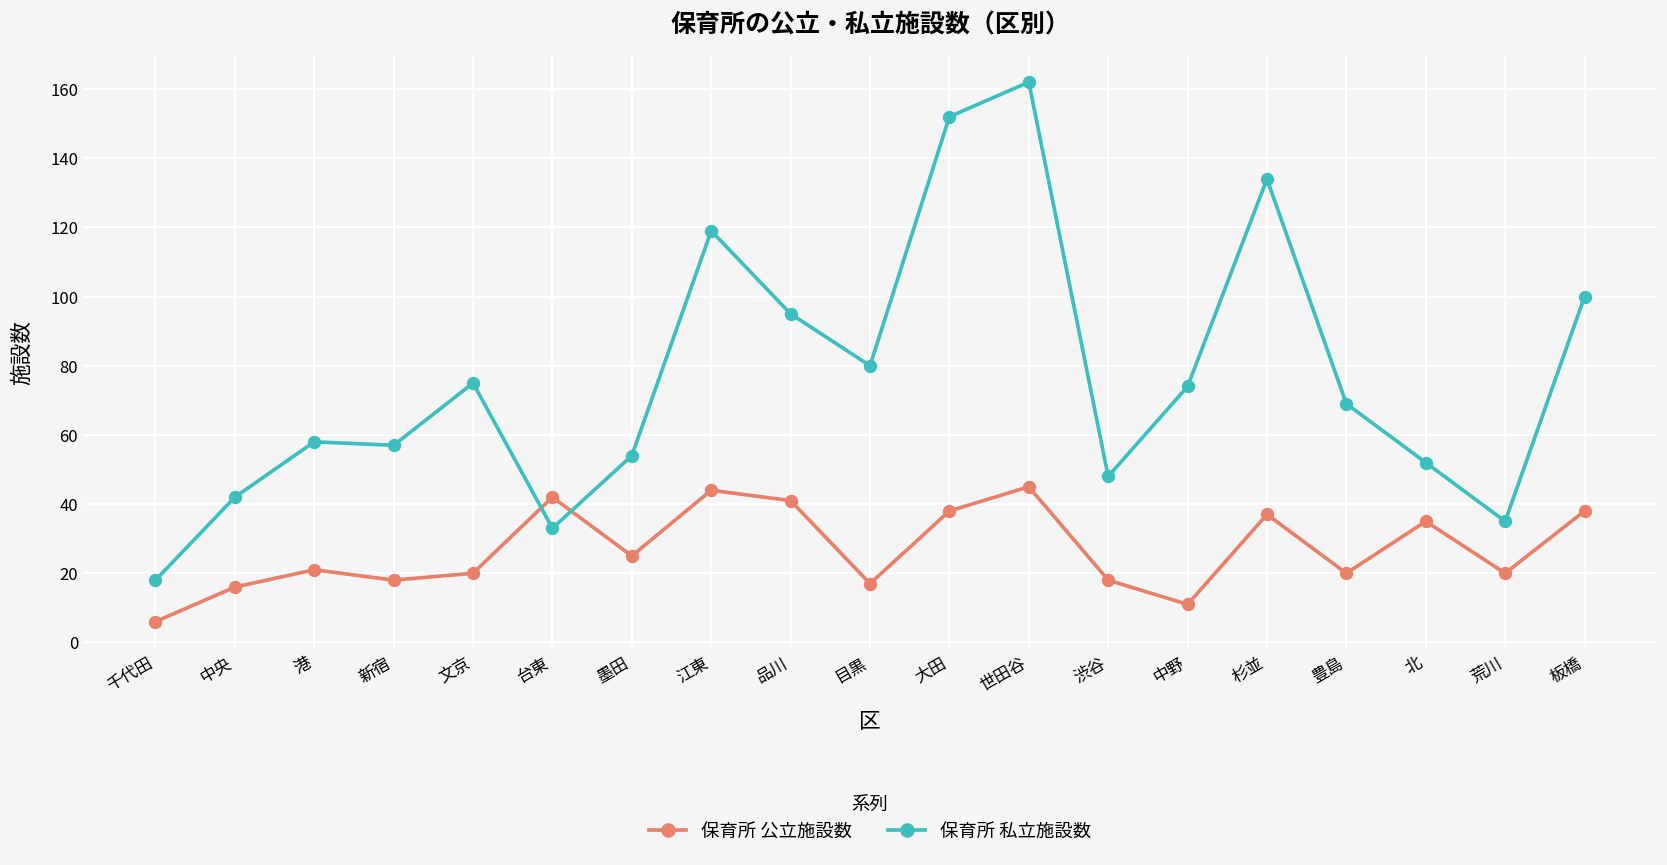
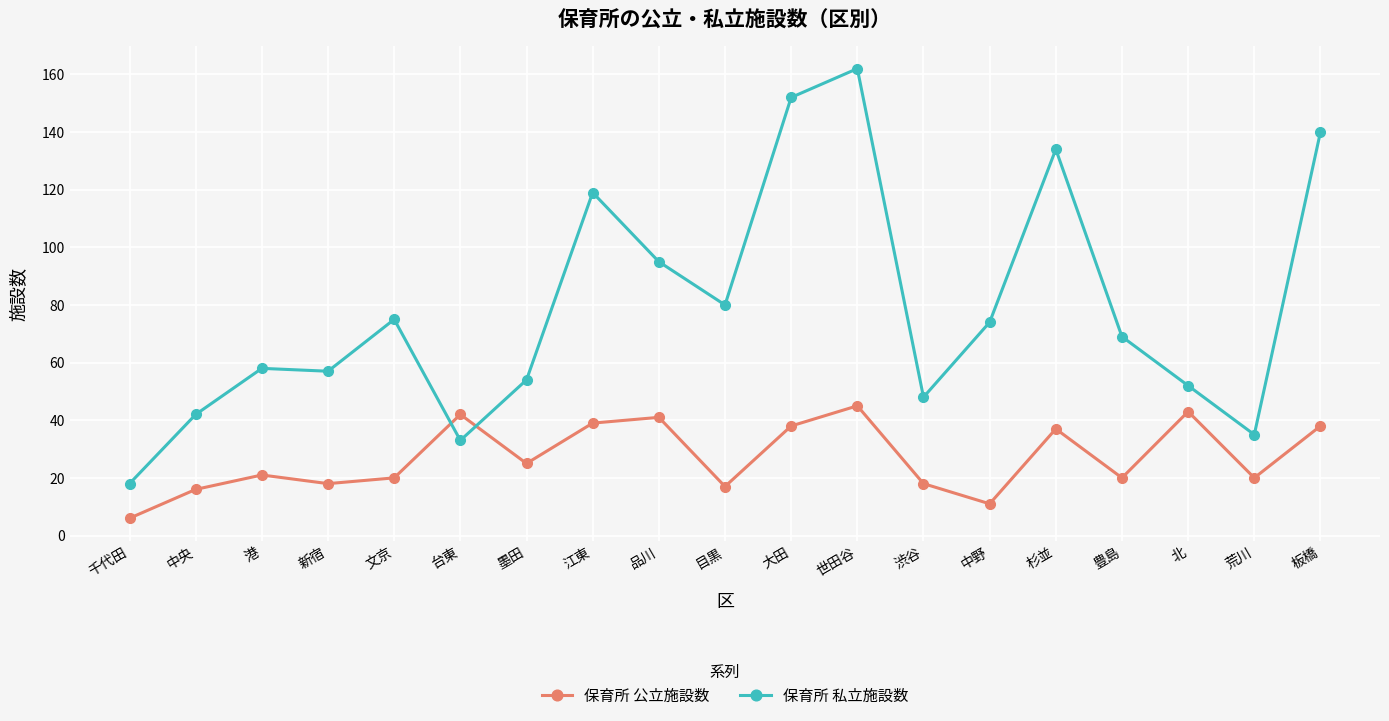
保育所 公立施設数, 江東: 44 -> 39
保育所 公立施設数, 北: 35 -> 43
保育所 私立施設数, 板橋: 100 -> 140
